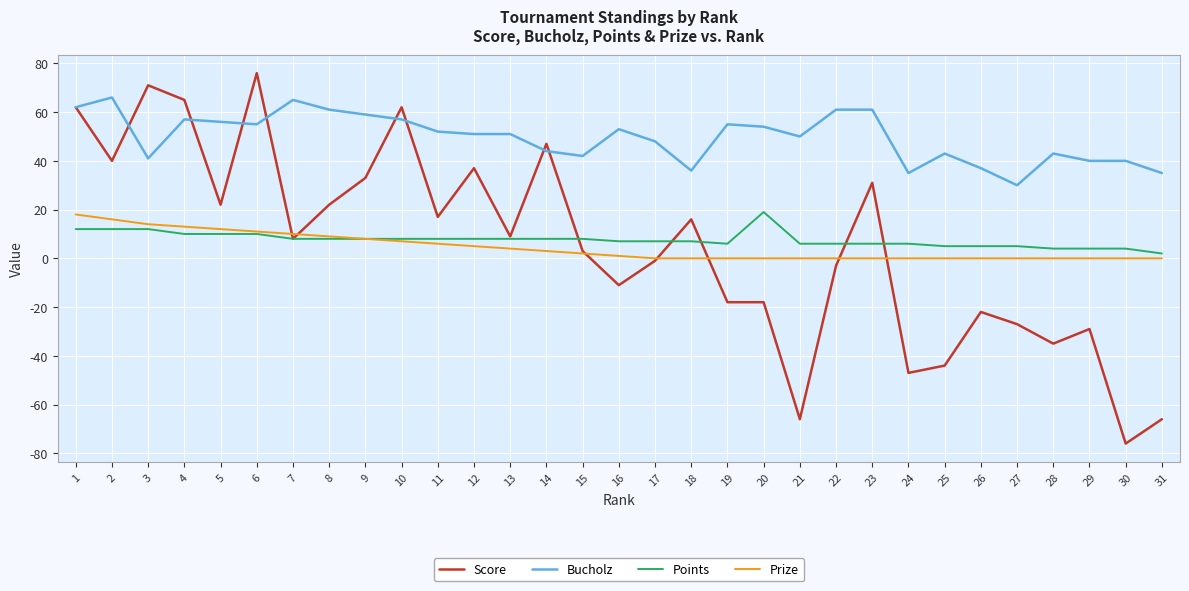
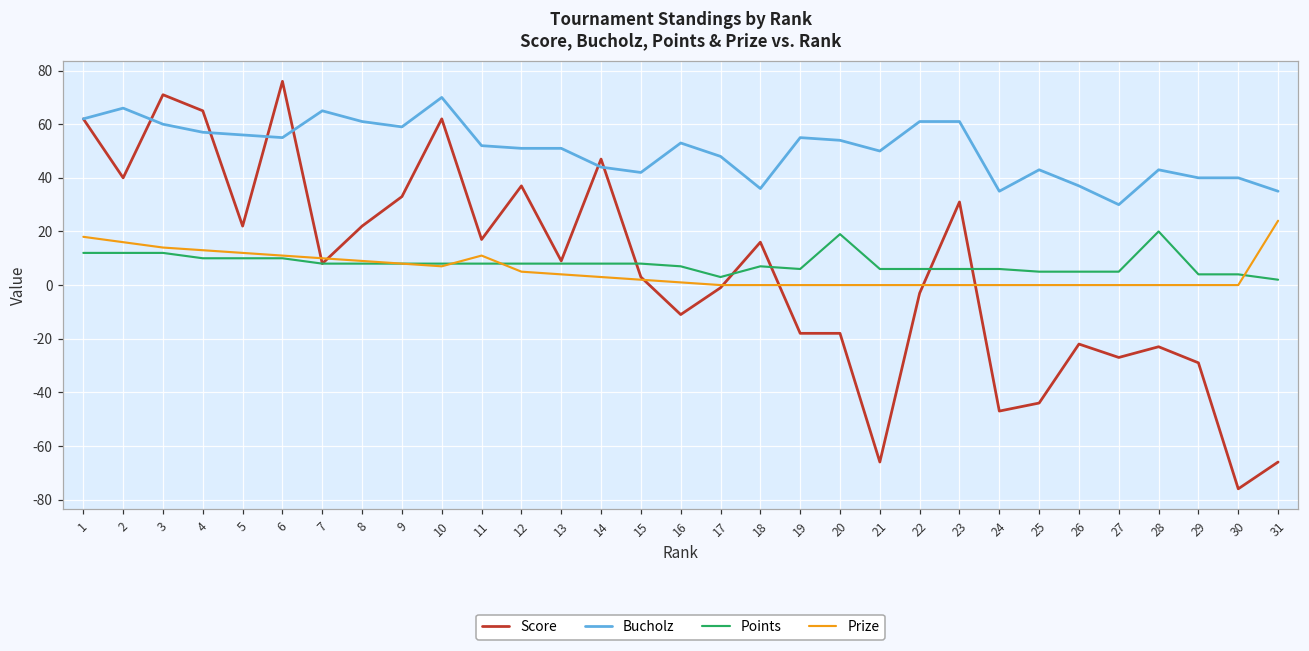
Bucholz, 3: 41 -> 60
Bucholz, 10: 57 -> 70
Prize, 11: 6 -> 11
Points, 17: 7 -> 3
Score, 28: -35 -> -23
Points, 28: 4 -> 20
Prize, 31: 0 -> 24
